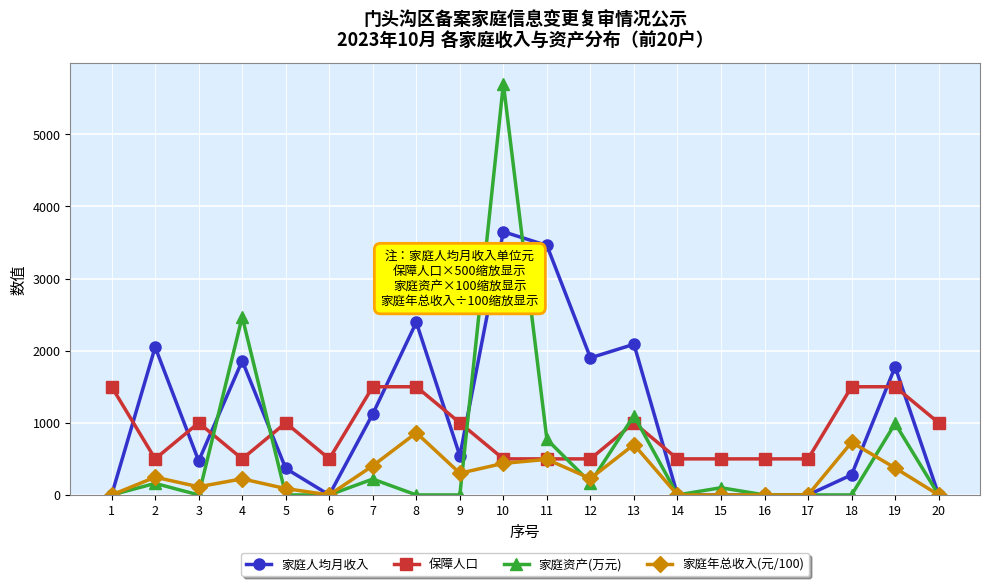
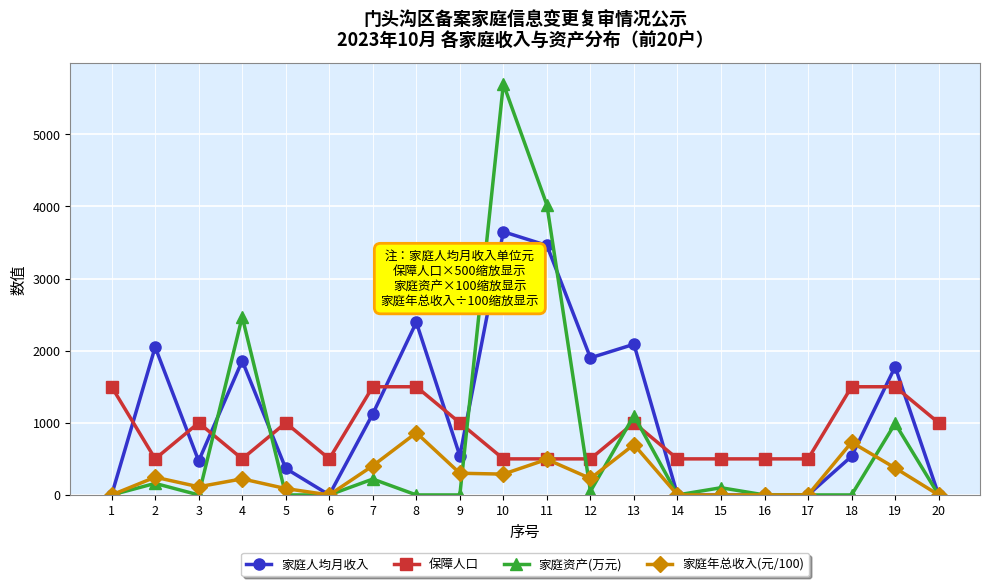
家庭年总收入(元/100), 10: 400 -> 300
家庭资产(万元), 11: 800 -> 4000
家庭资产(万元), 12: 200 -> 100
家庭人均月收入, 18: 300 -> 500
